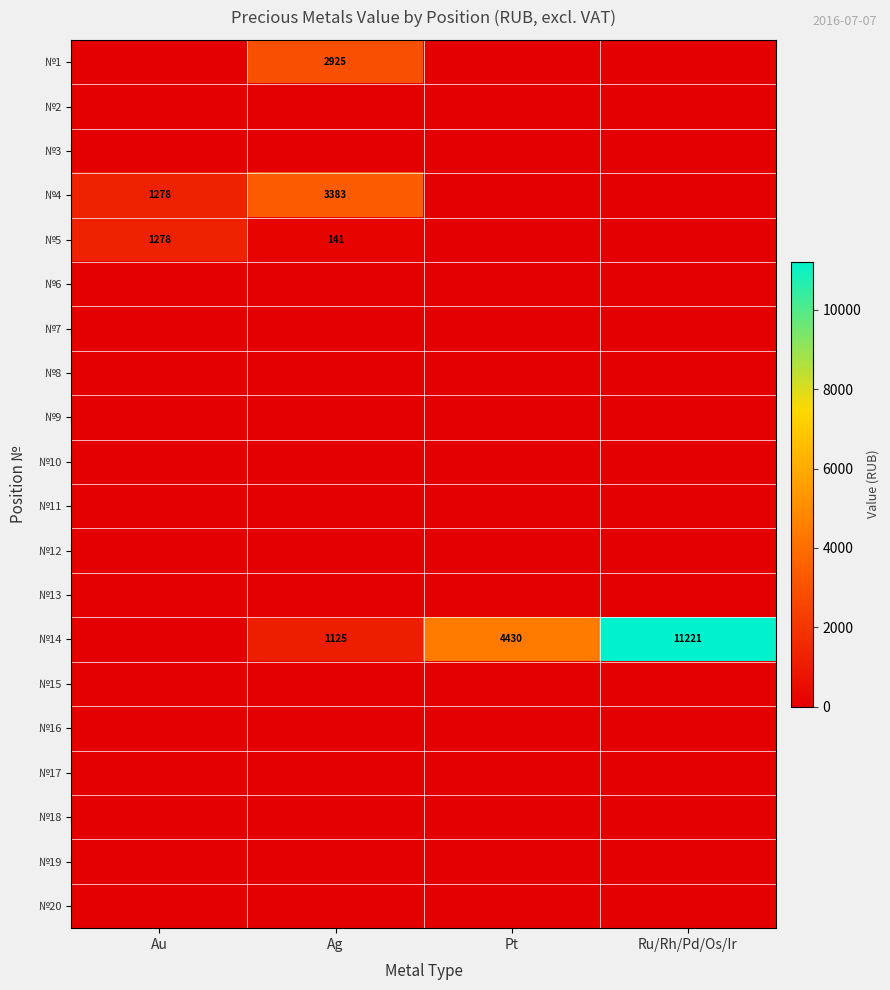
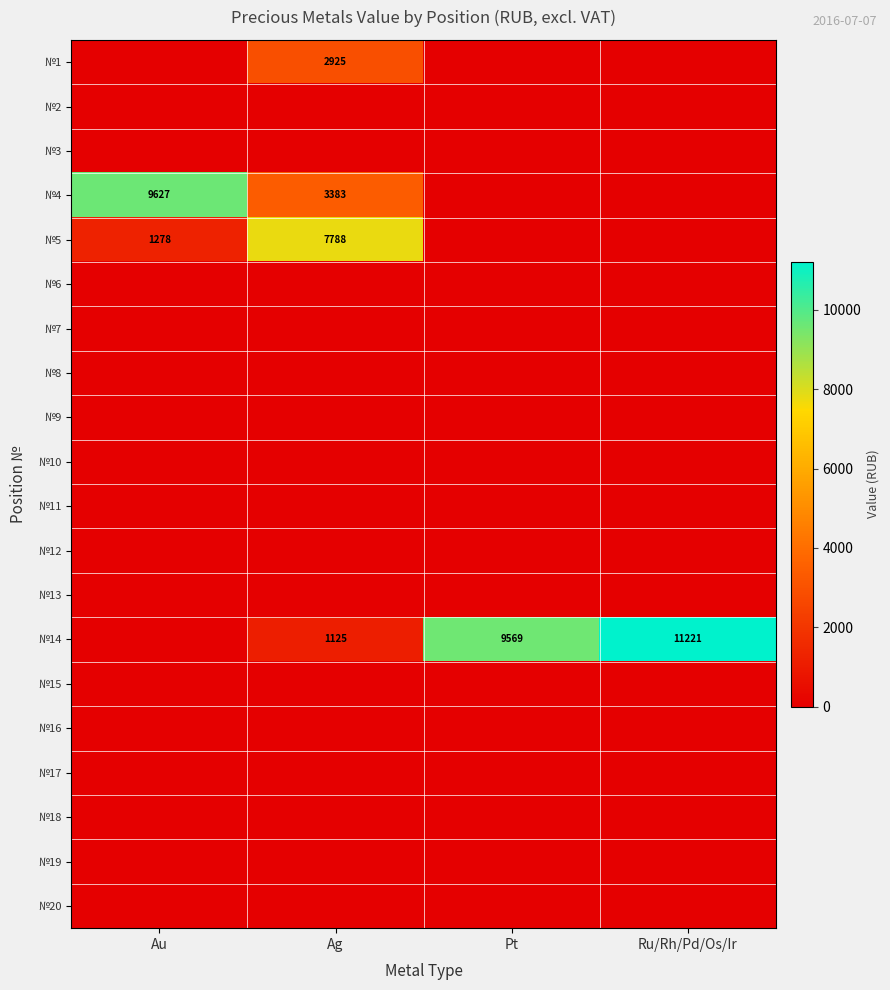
№4, Au: 1278 -> 9627
№5, Ag: 141 -> 7788
№14, Pt: 4430 -> 9569
